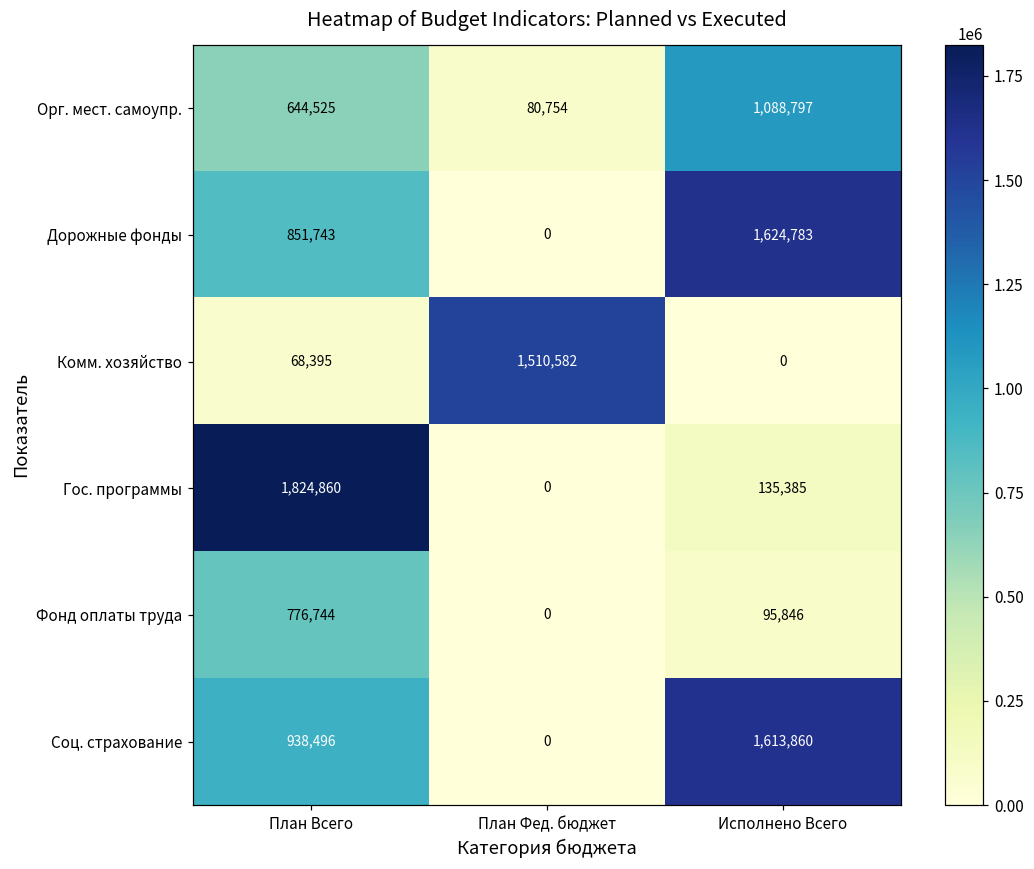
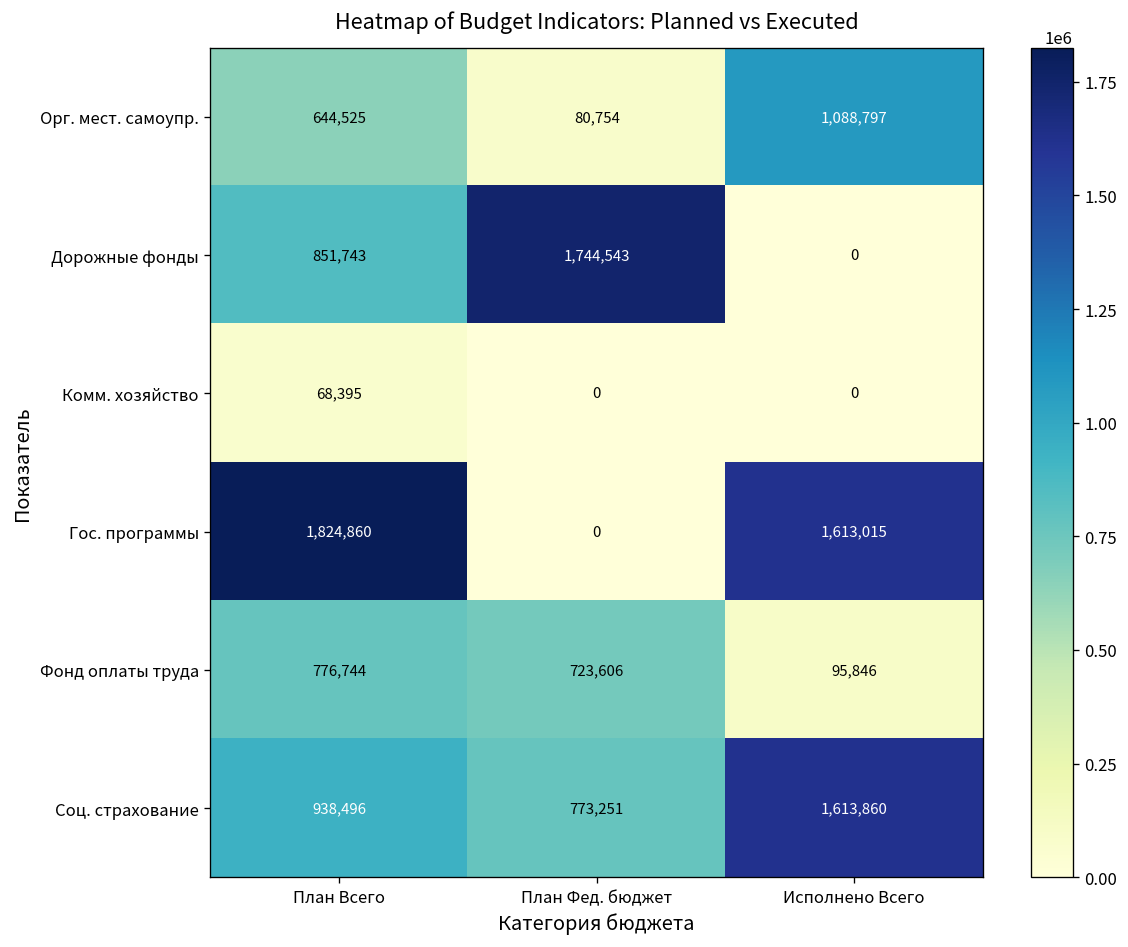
Дорожные фонды, План Фед. бюджет: 0 -> 1,744,543
Дорожные фонды, Исполнено Всего: 1,624,783 -> 0
Комм. хозяйство, План Фед. бюджет: 1,510,582 -> 0
Гос. программы, Исполнено Всего: 135,385 -> 1,613,015
Фонд оплаты труда, План Фед. бюджет: 0 -> 723,606
Соц. страхование, План Фед. бюджет: 0 -> 773,251
